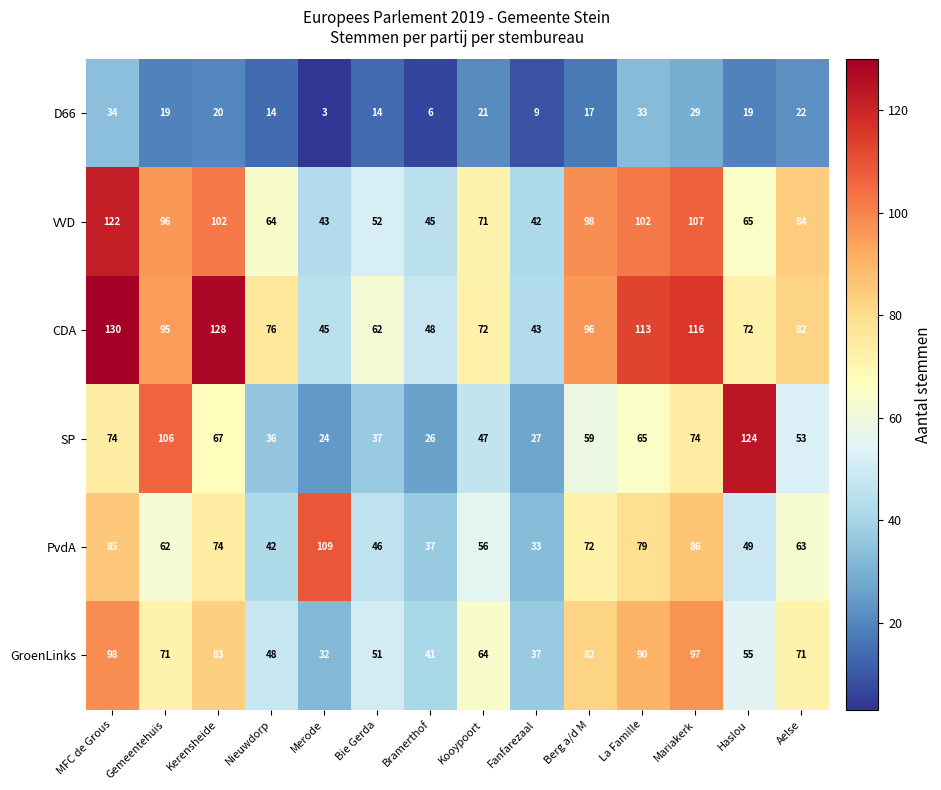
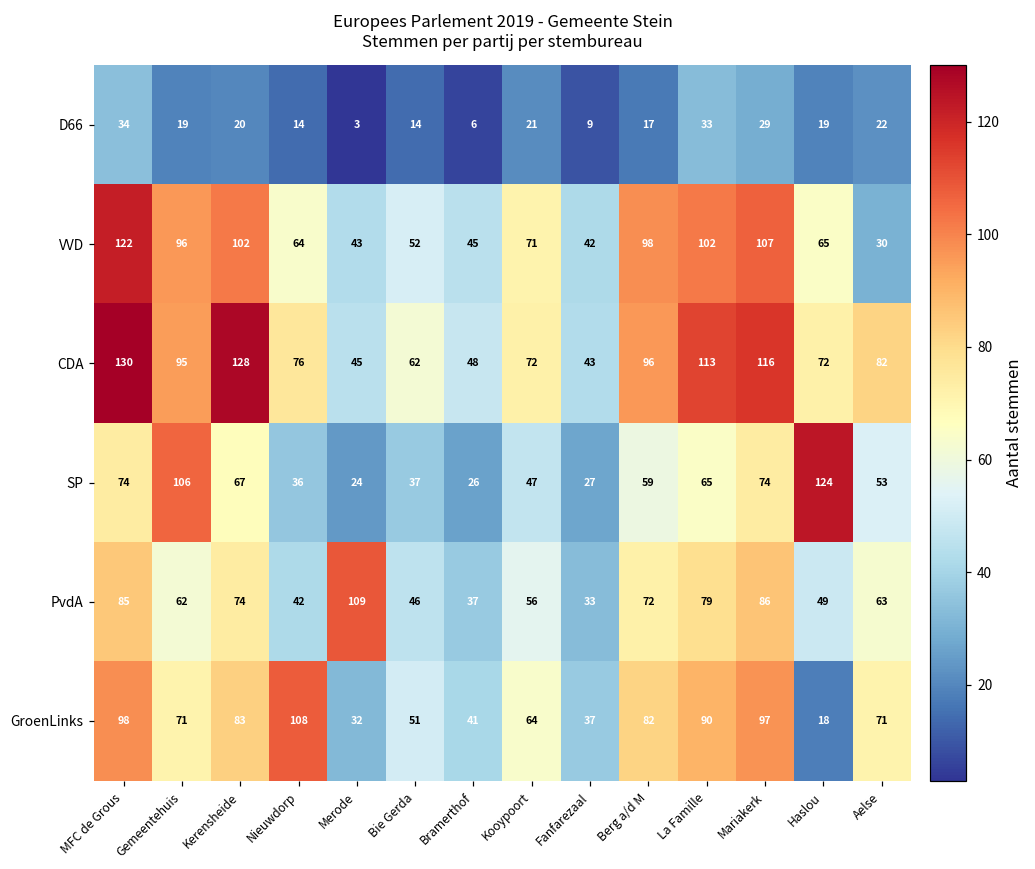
VVD, Aelse: 84 -> 30
GroenLinks, Nieuwdorp: 48 -> 108
GroenLinks, Haslou: 55 -> 18
